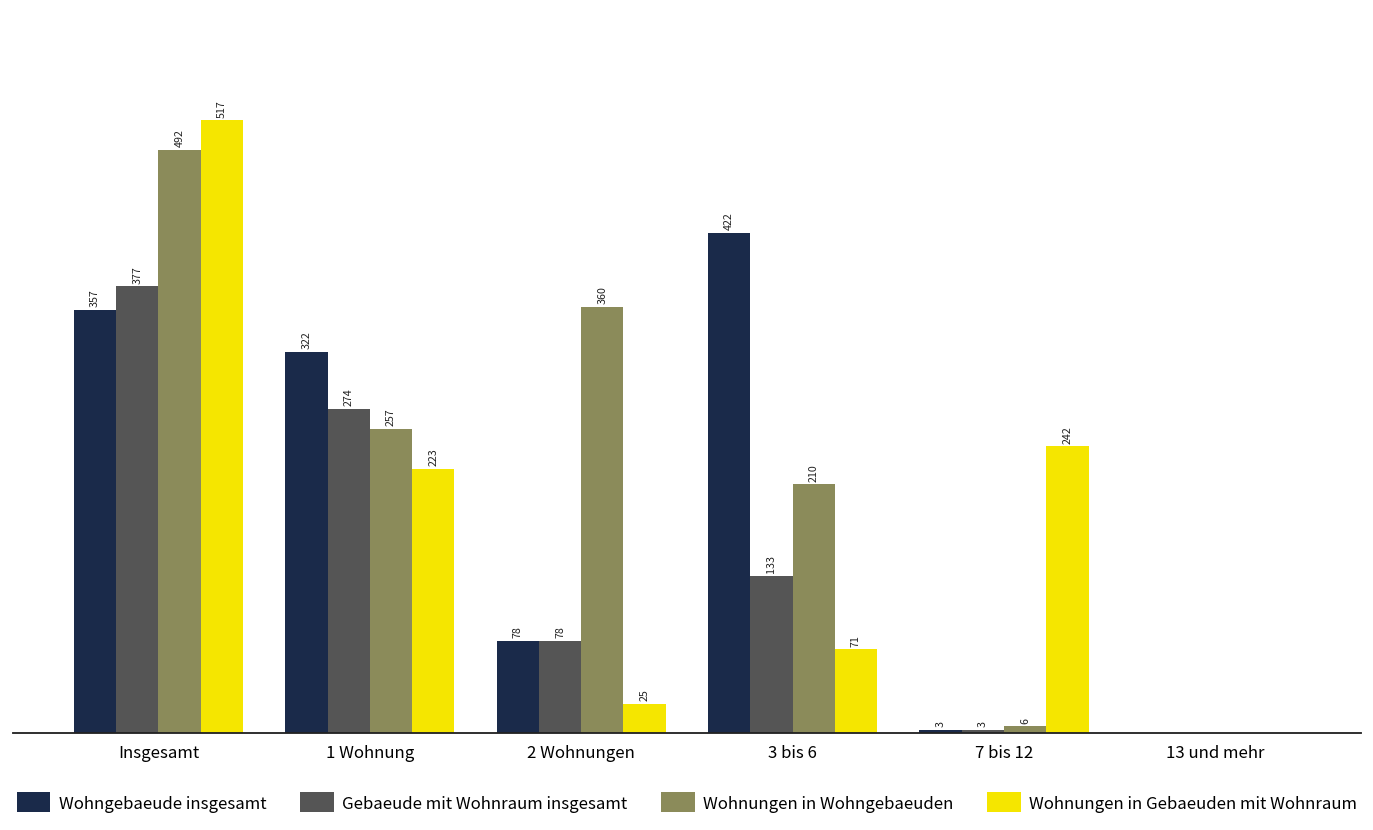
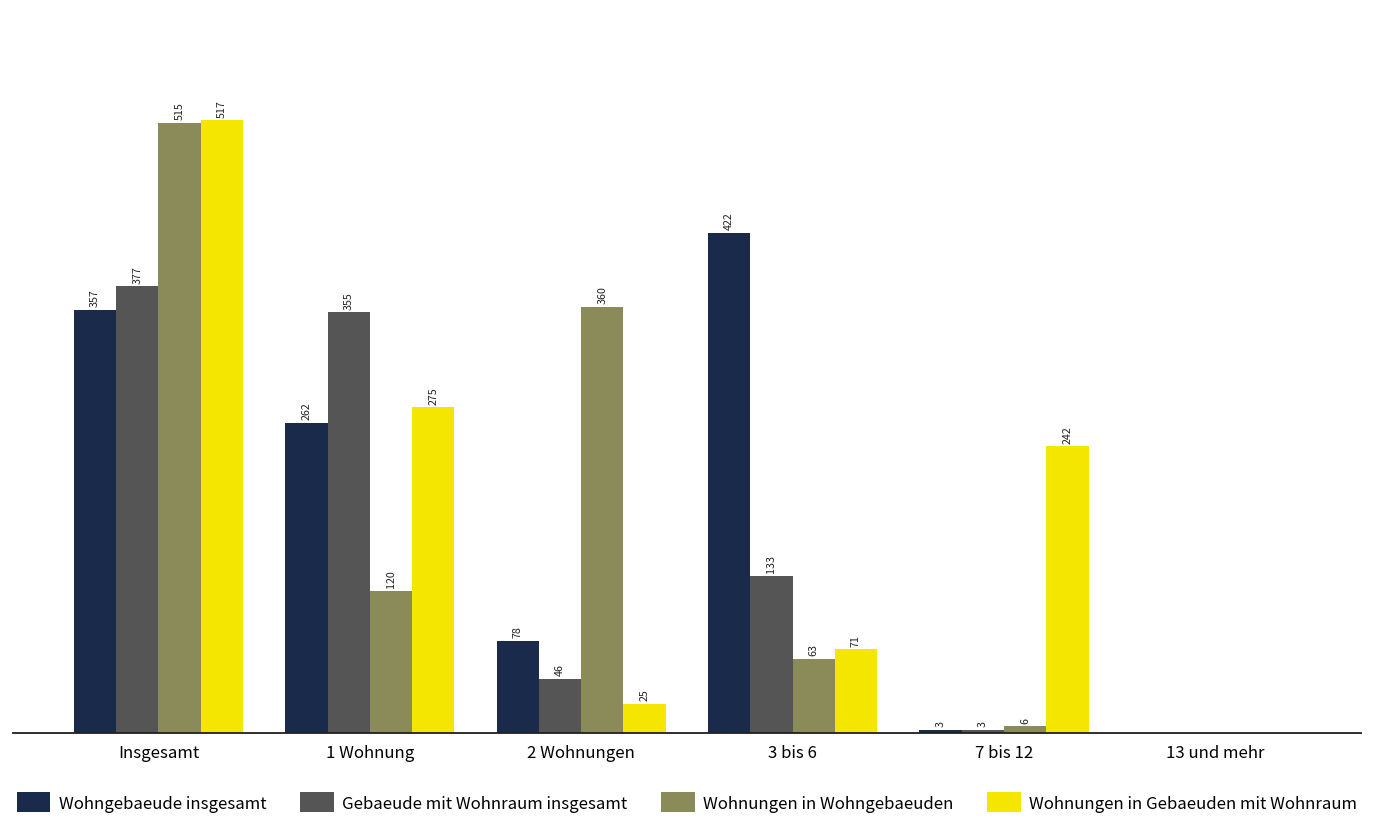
Wohnungen in Wohngebaeuden, Insgesamt: 492 -> 515
Wohngebaeude insgesamt, 1 Wohnung: 322 -> 262
Gebaeude mit Wohnraum insgesamt, 1 Wohnung: 274 -> 355
Wohnungen in Wohngebaeuden, 1 Wohnung: 257 -> 120
Wohnungen in Gebaeuden mit Wohnraum, 1 Wohnung: 223 -> 275
Gebaeude mit Wohnraum insgesamt, 2 Wohnungen: 78 -> 46
Wohnungen in Wohngebaeuden, 3 bis 6: 210 -> 63
